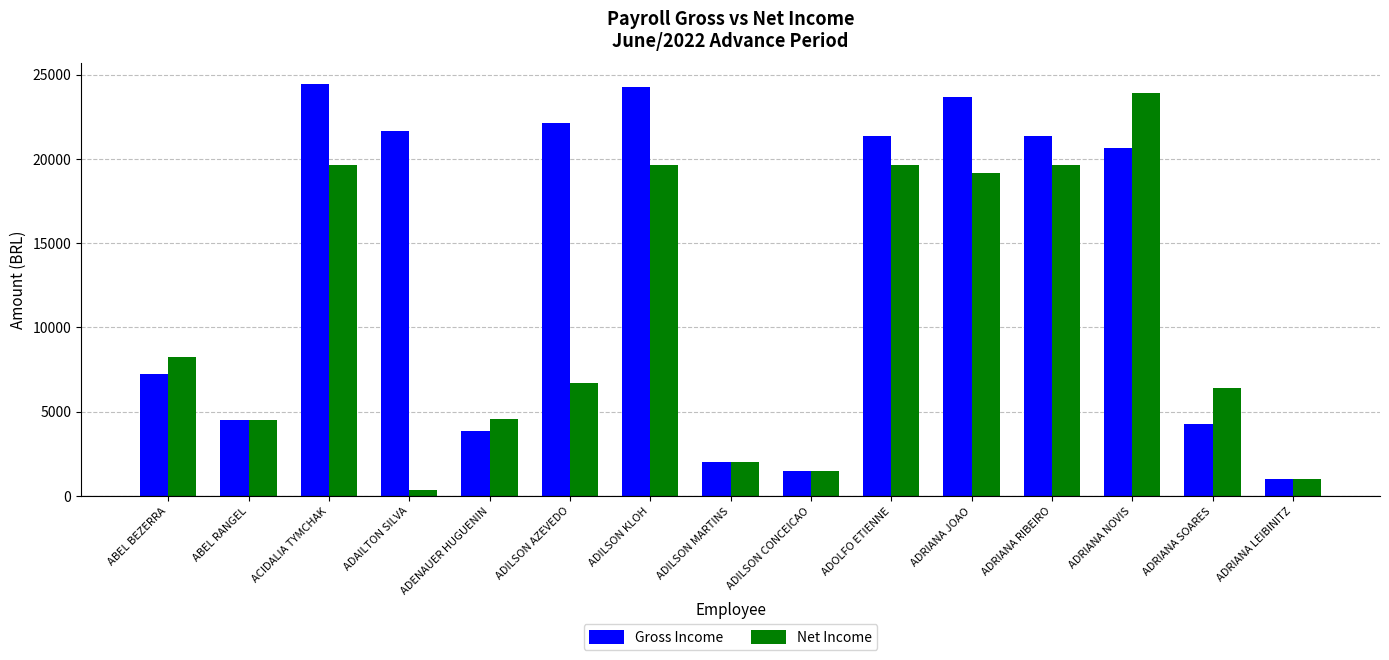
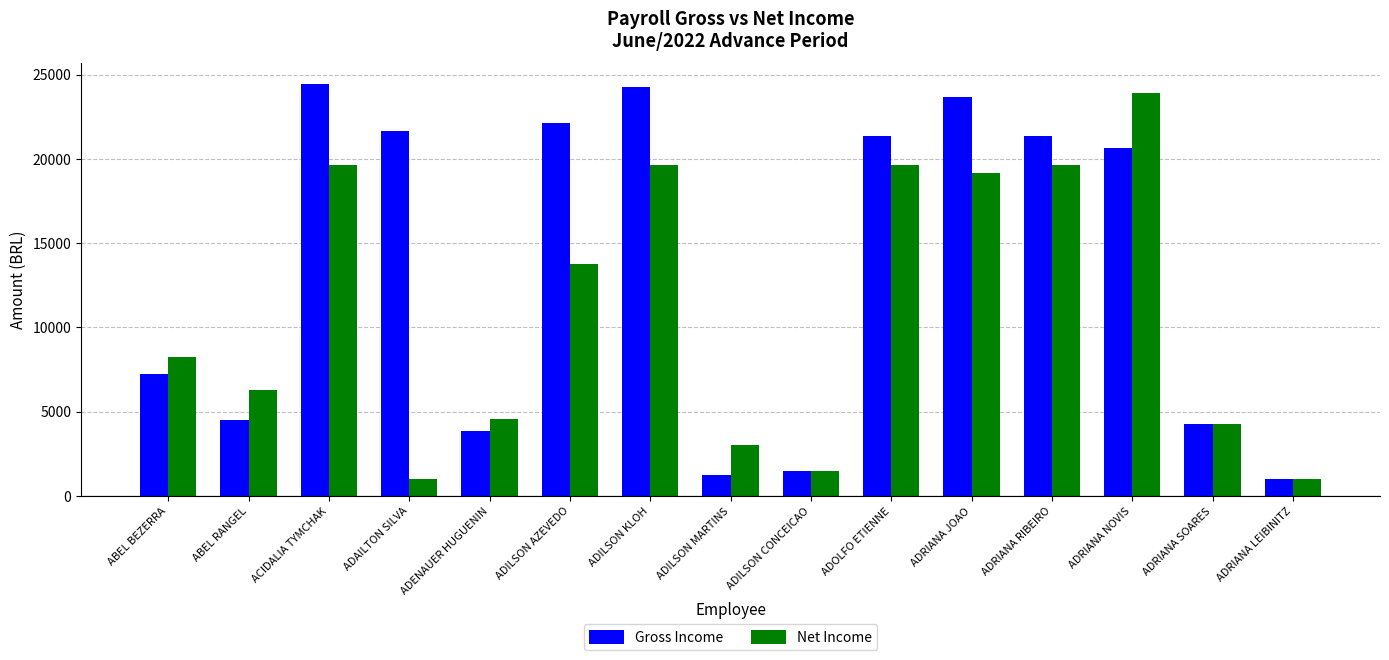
Net Income, ABEL RANGEL: 4500 -> 6300
Net Income, ADAILTON SILVA: 400 -> 1000
Net Income, ADILSON AZEVEDO: 6700 -> 13800
Gross Income, ADILSON MARTINS: 2000 -> 1200
Net Income, ADILSON MARTINS: 2000 -> 3000
Net Income, ADRIANA SOARES: 6400 -> 4300
